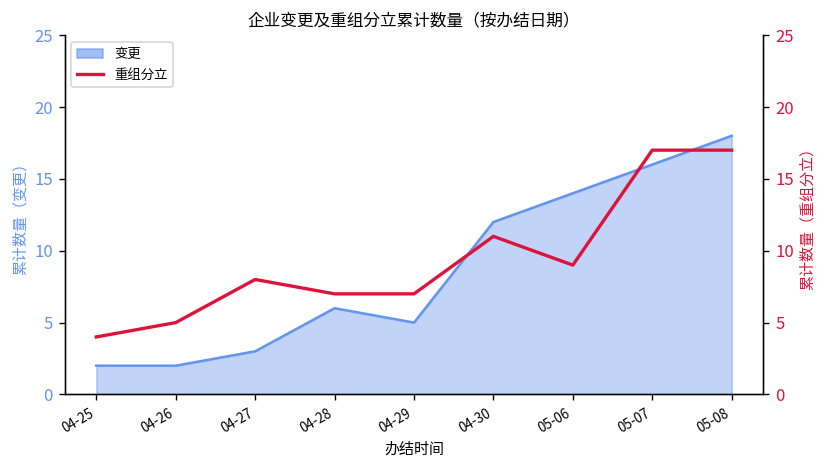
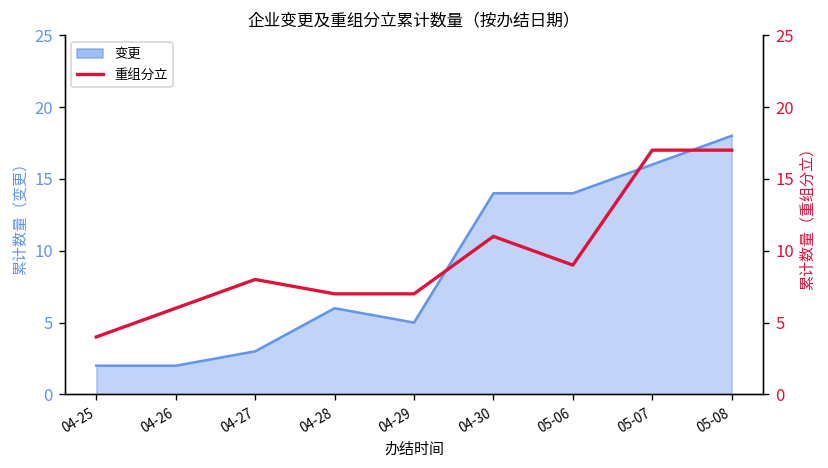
变更, 04-30: 12 -> 14
重组分立, 04-26: 5 -> 6
